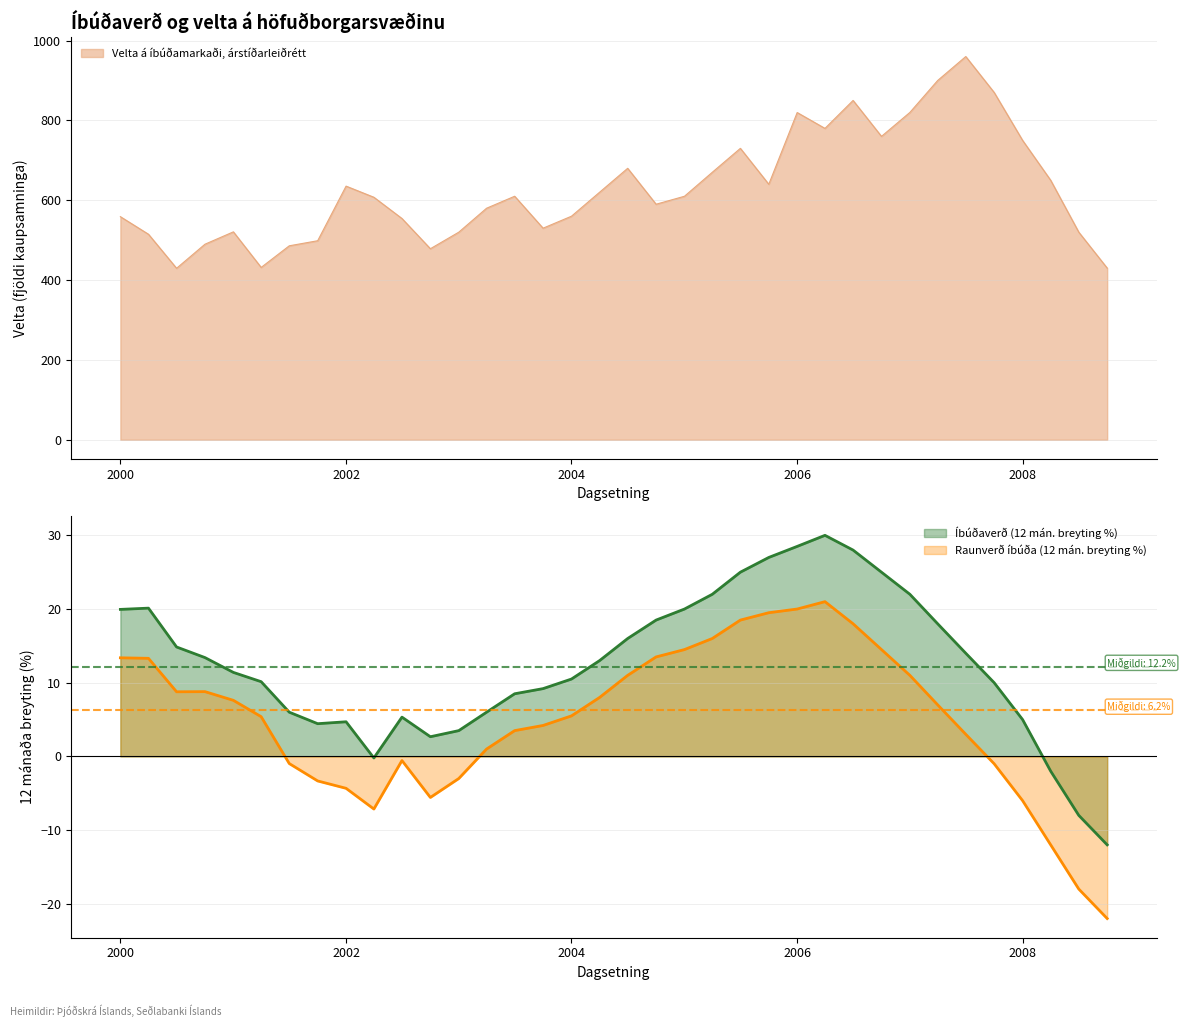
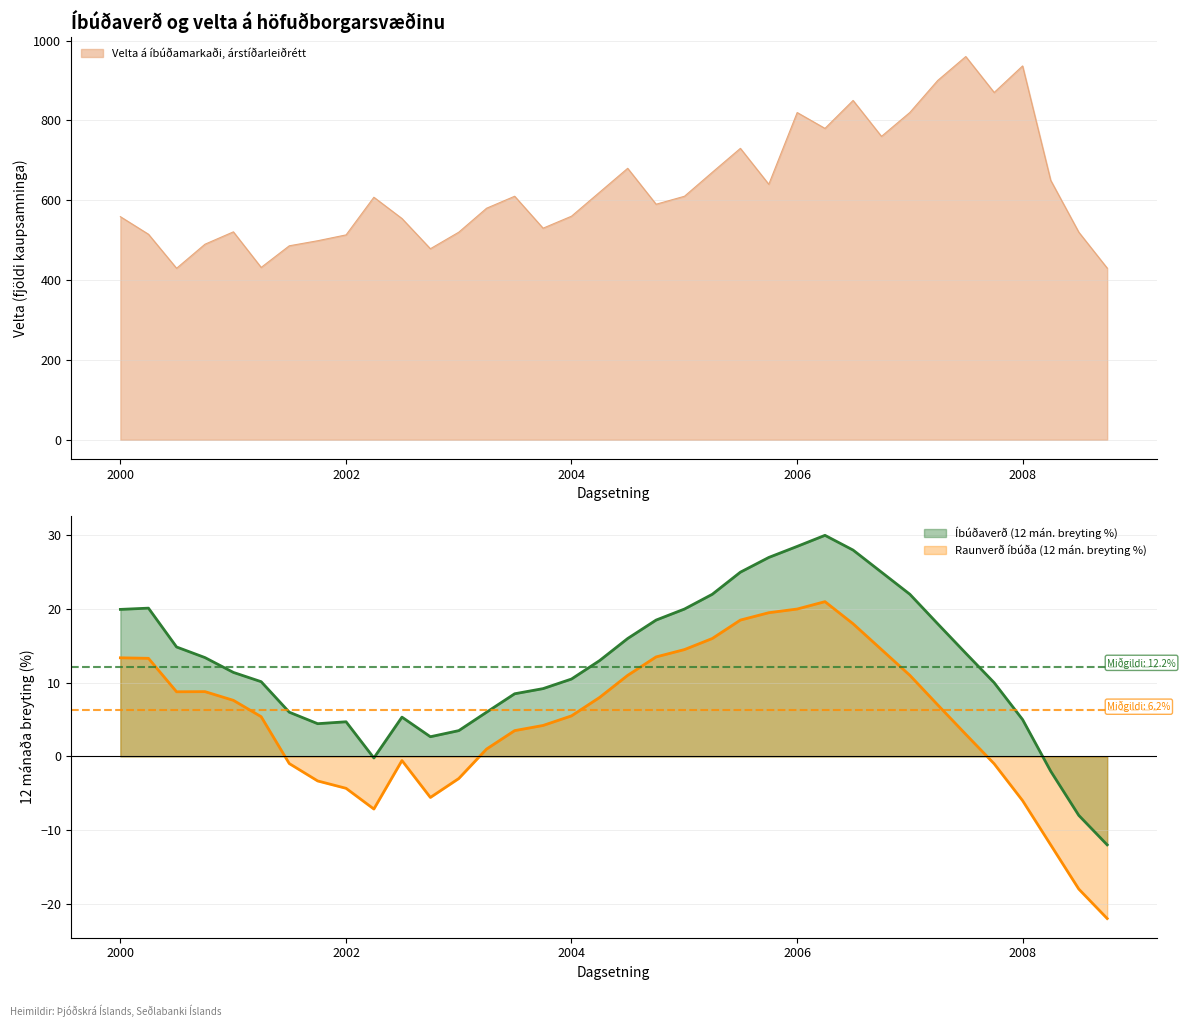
Íbúðaverð og velta á höfuðborgarsvæðinu, 2002: 640 -> 510
Íbúðaverð og velta á höfuðborgarsvæðinu, 2008: 750 -> 940
